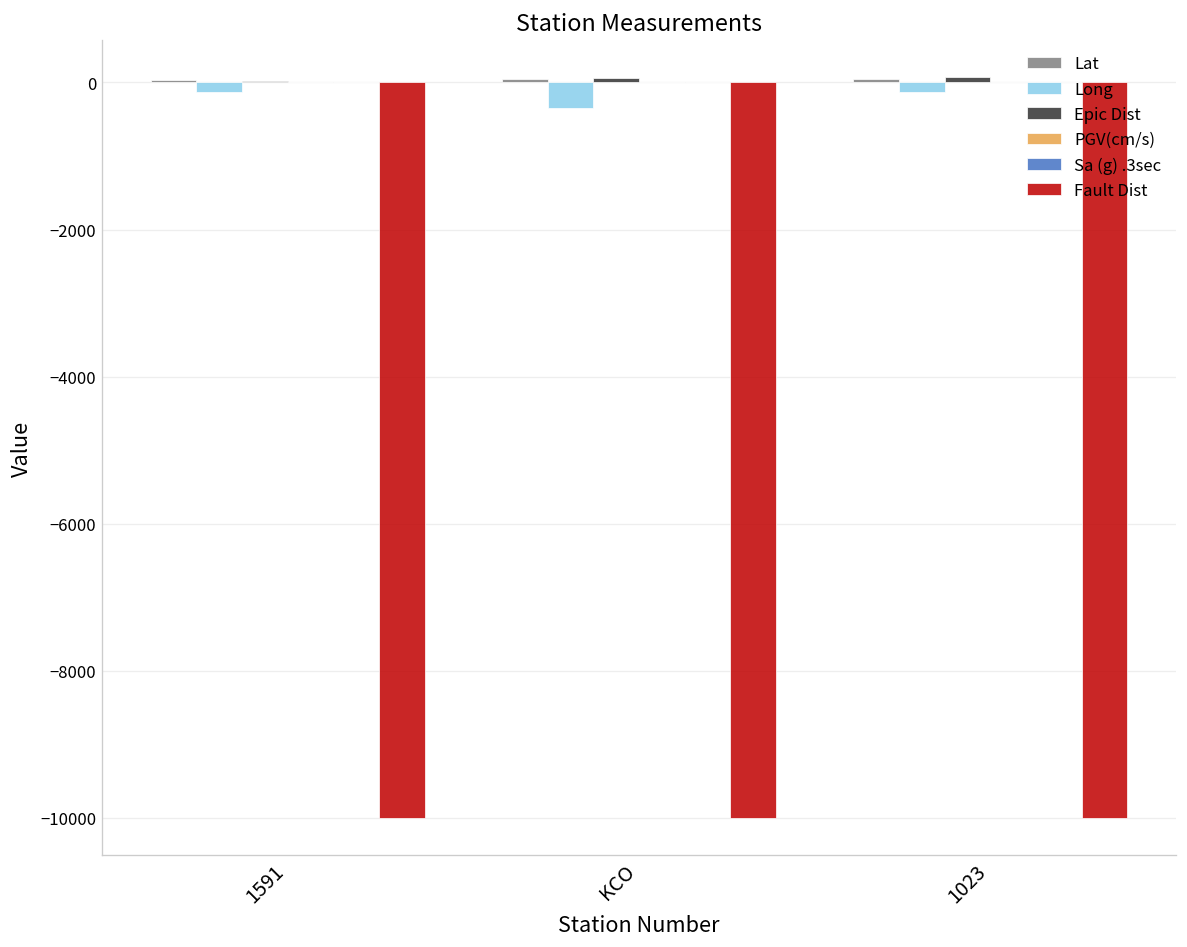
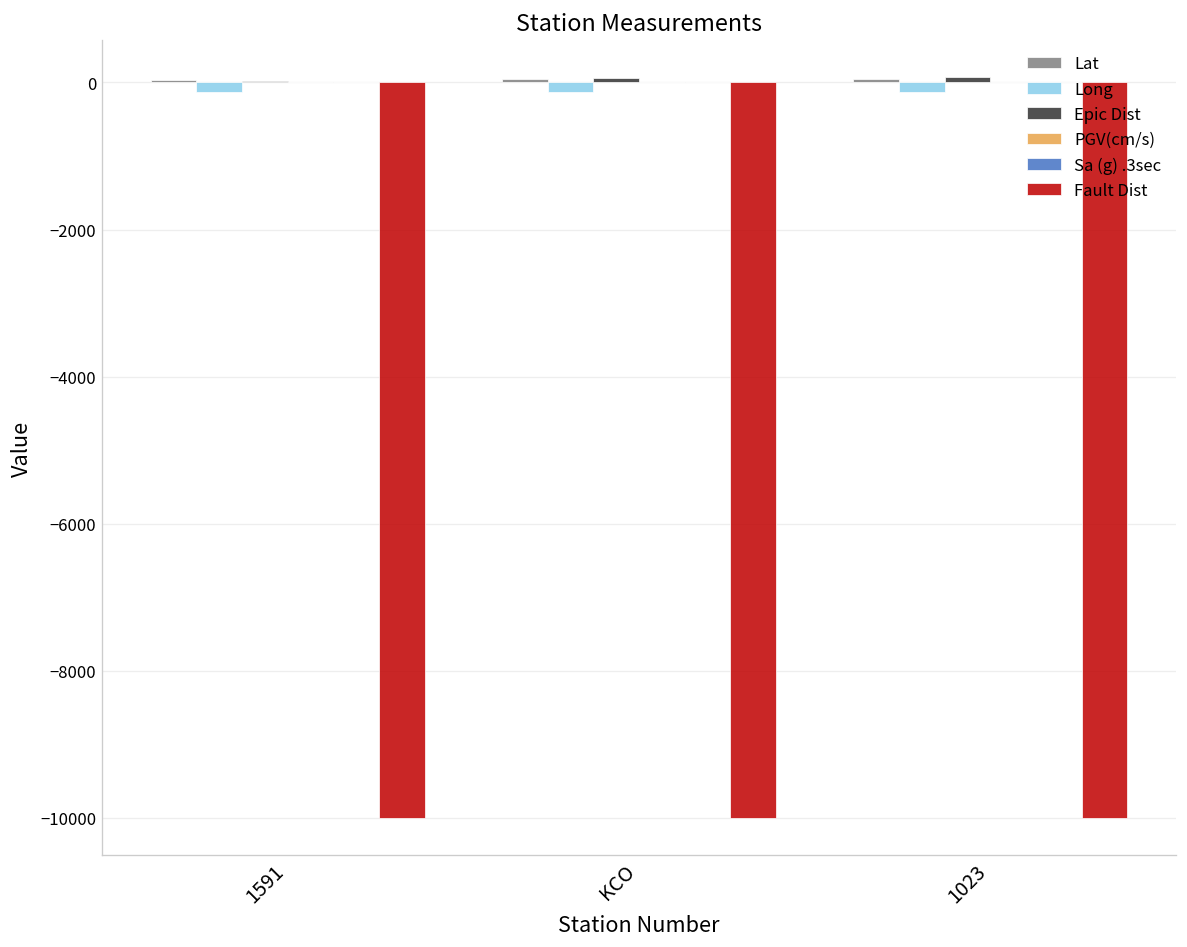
Long, KCO: -400 -> -100
